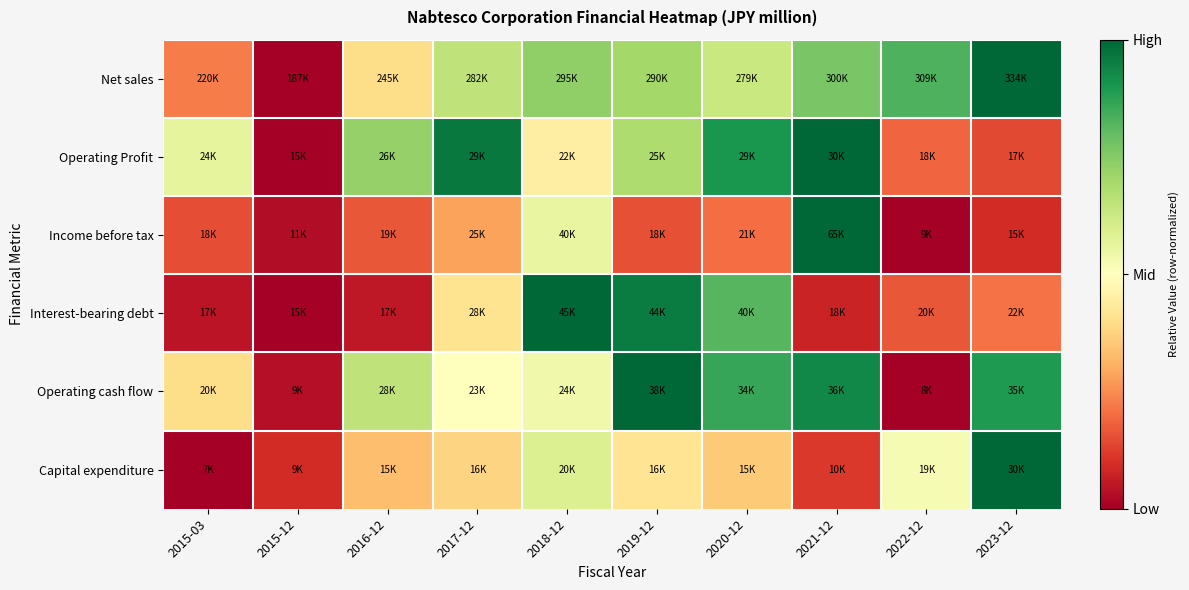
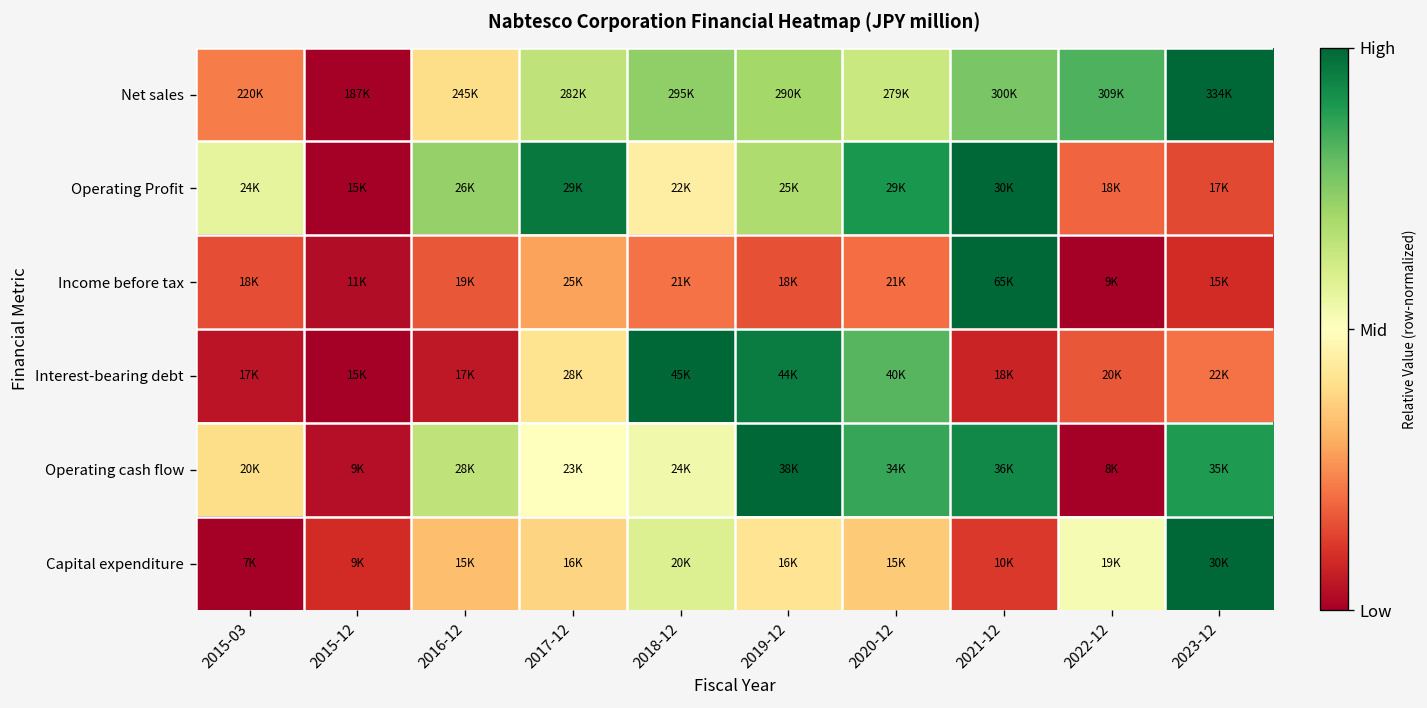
Income before tax, 2018-12: 40K -> 21K
